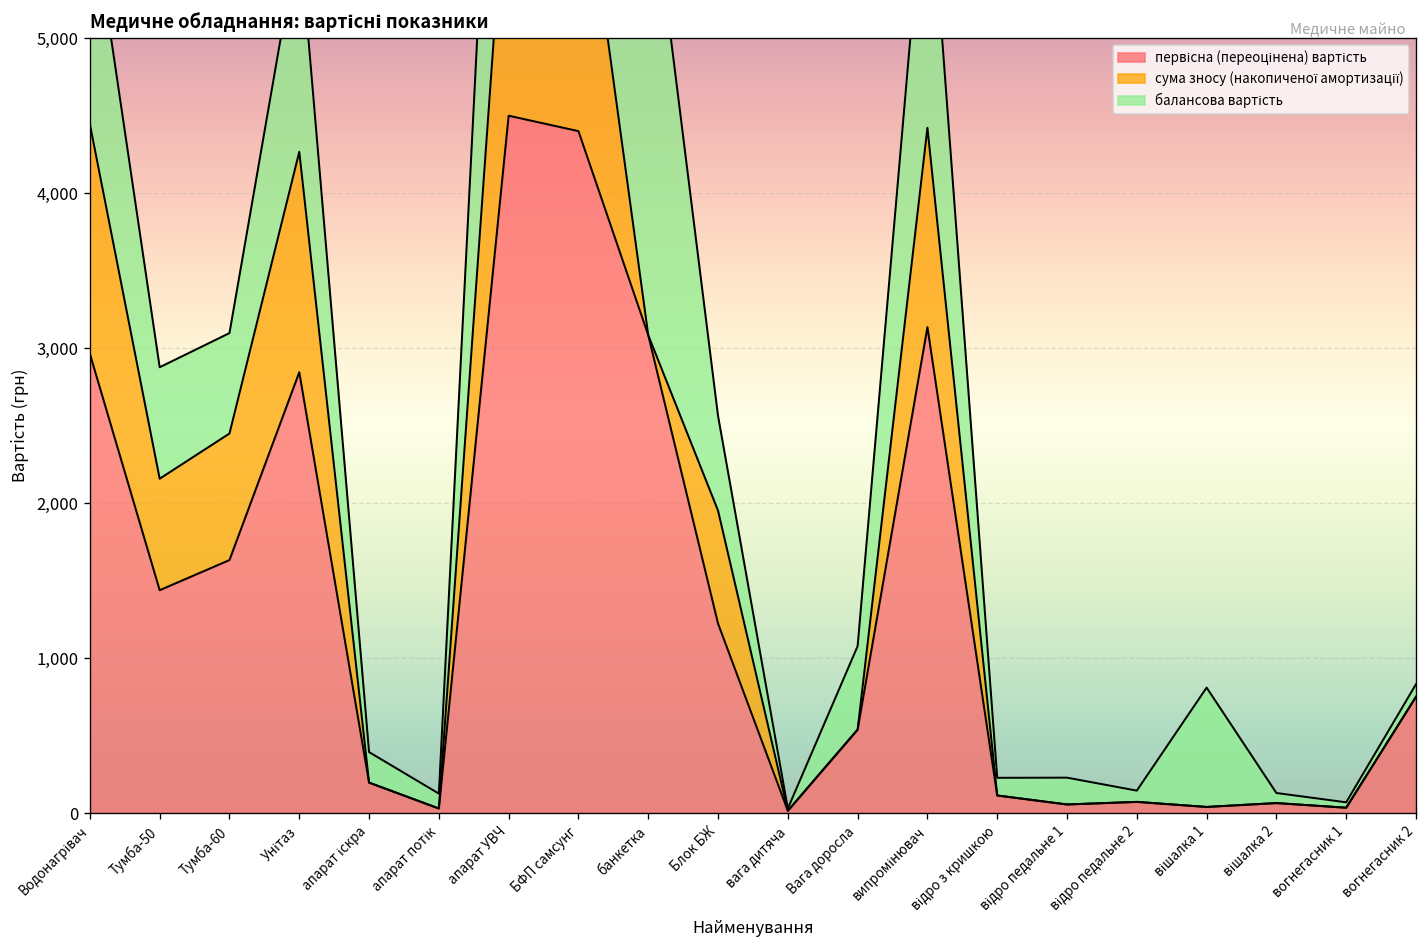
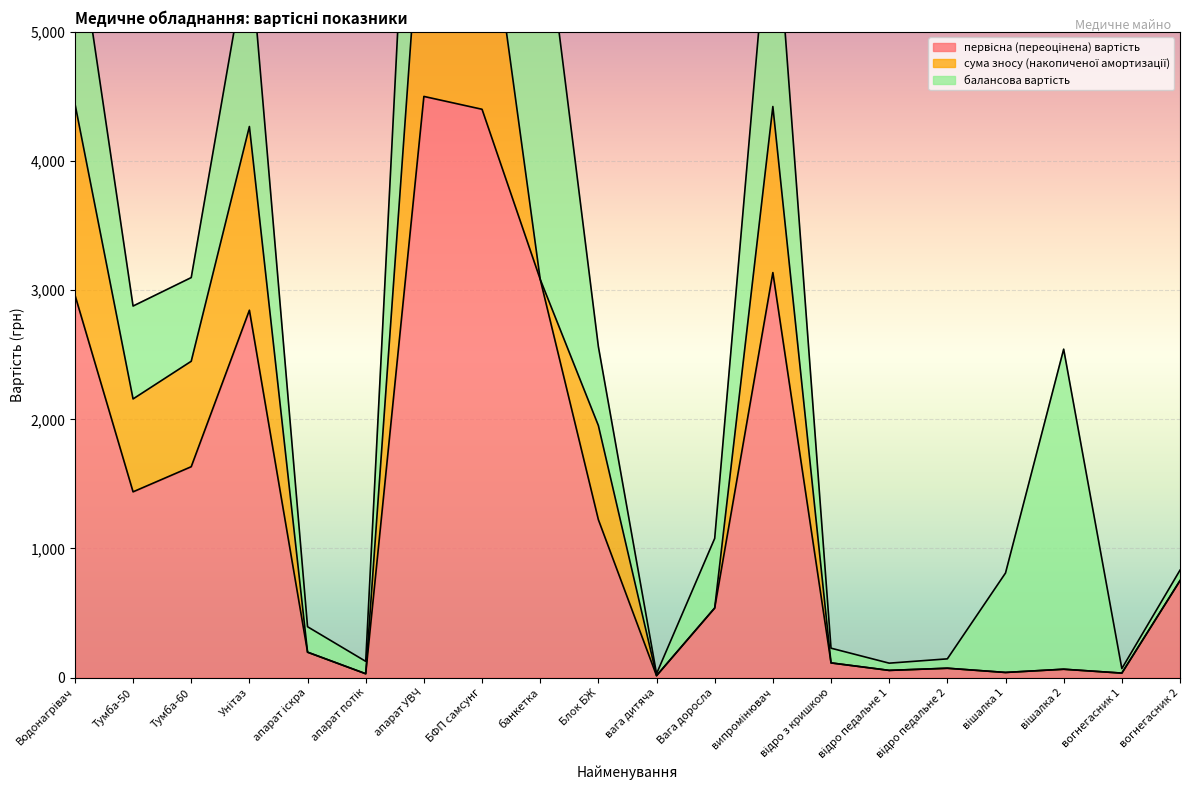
балансова вартість, відро педальне 1: 170 -> 60
балансова вартість, вішалка 2: 70 -> 2,480
